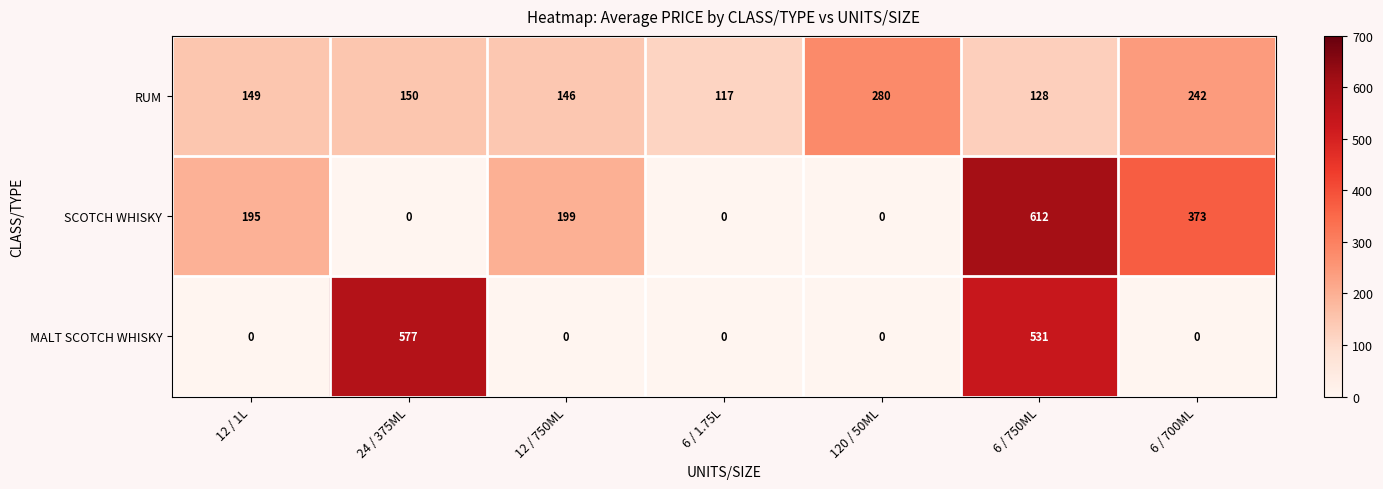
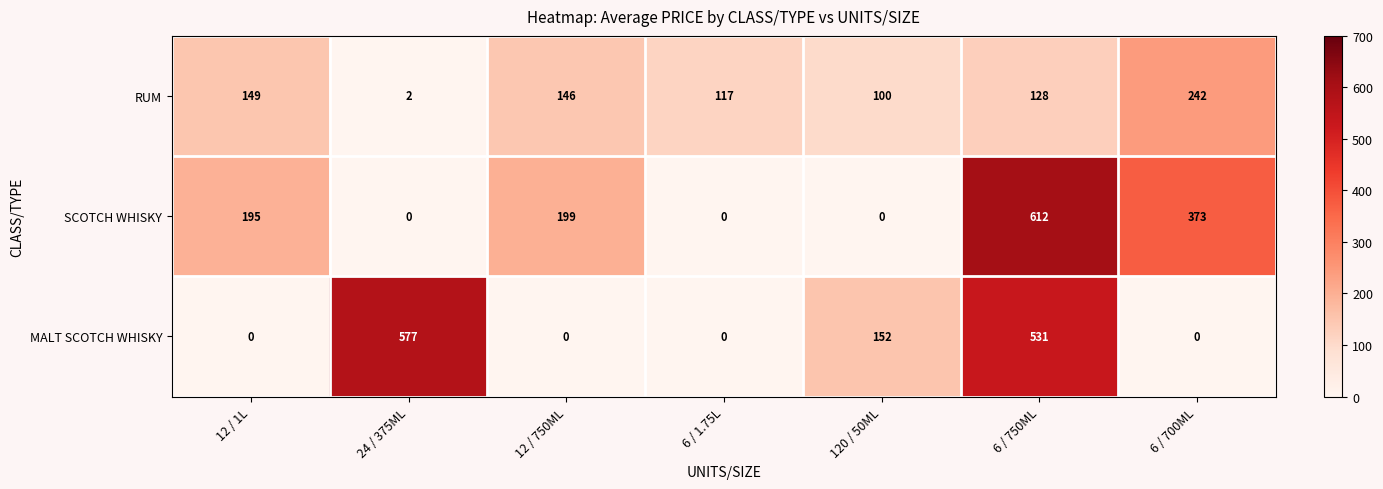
RUM, 24 / 375ML: 150 -> 2
RUM, 120 / 50ML: 280 -> 100
MALT SCOTCH WHISKY, 120 / 50ML: 0 -> 152
